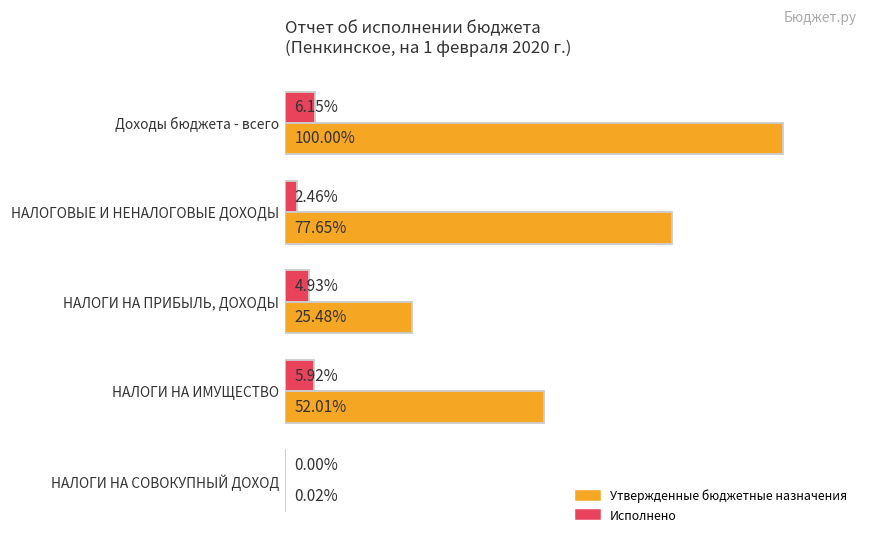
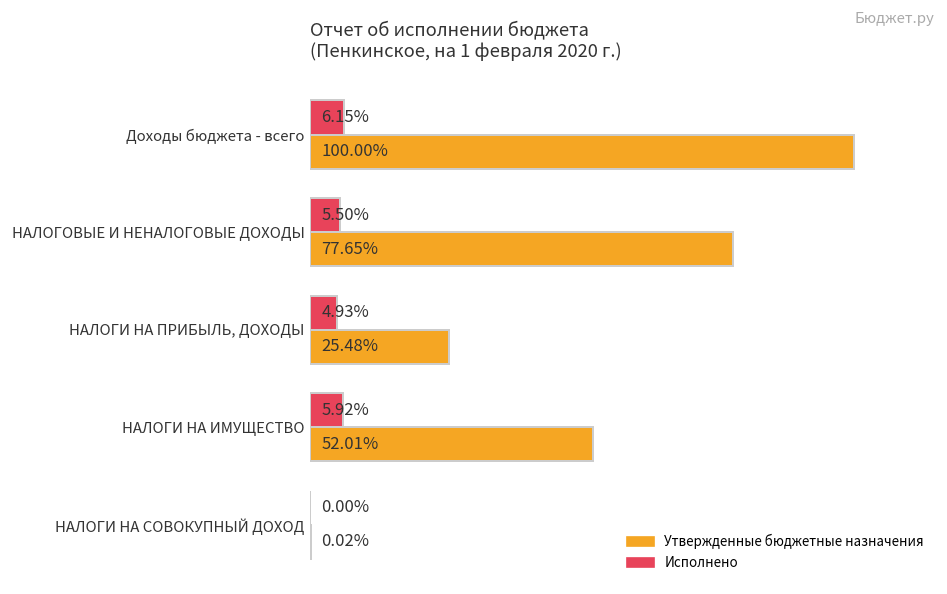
Исполнено, НАЛОГОВЫЕ И НЕНАЛОГОВЫЕ ДОХОДЫ: 2.46% -> 5.50%
